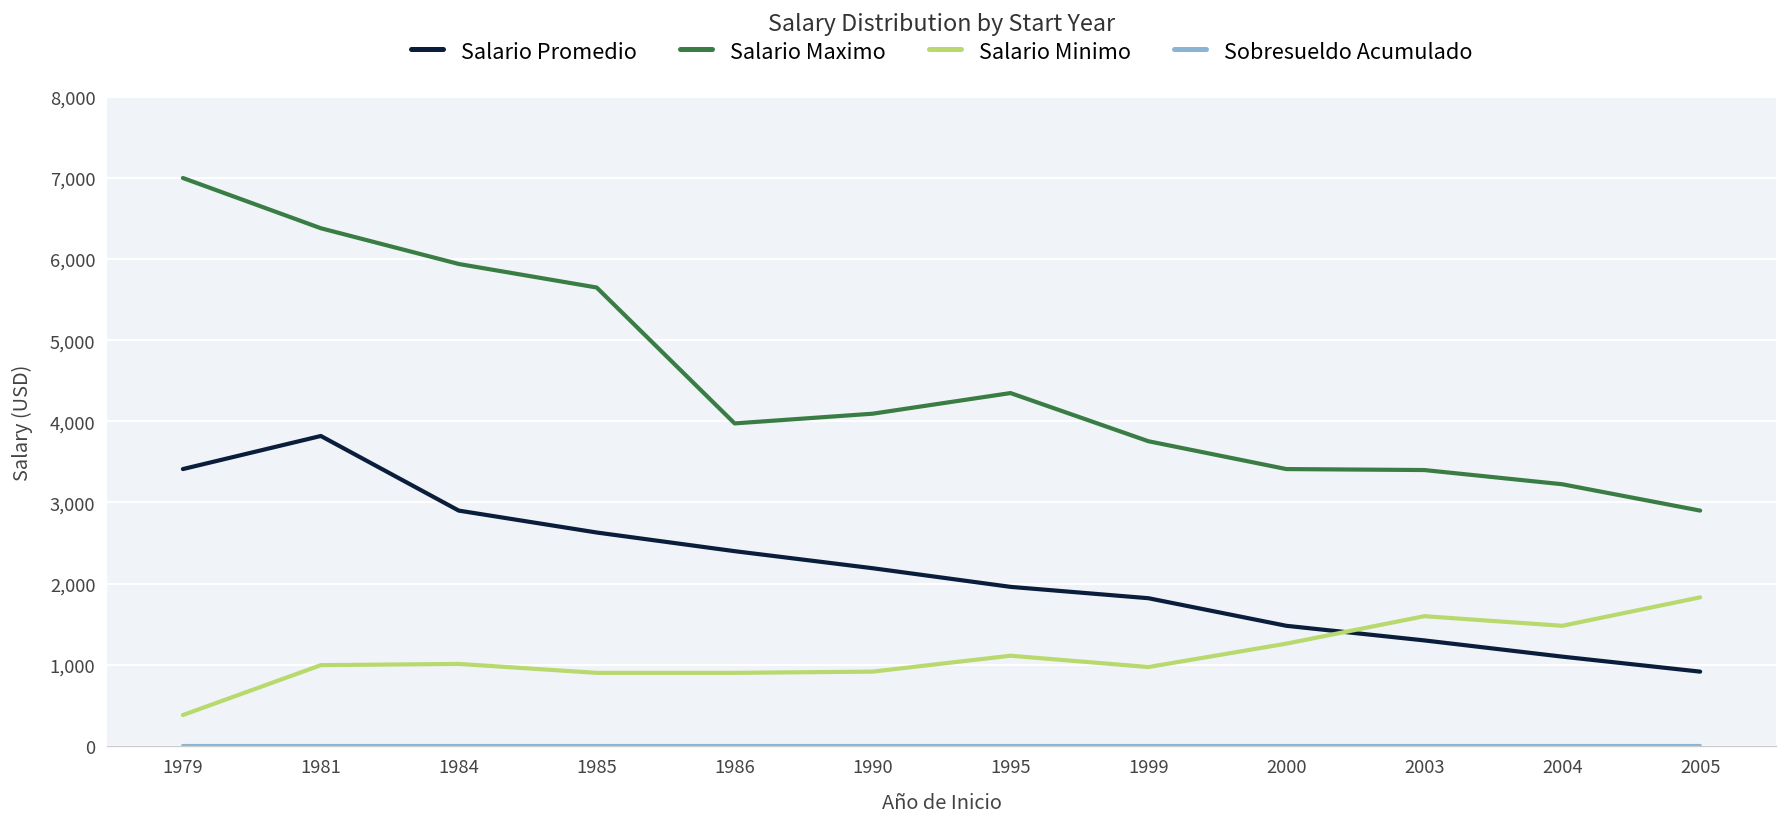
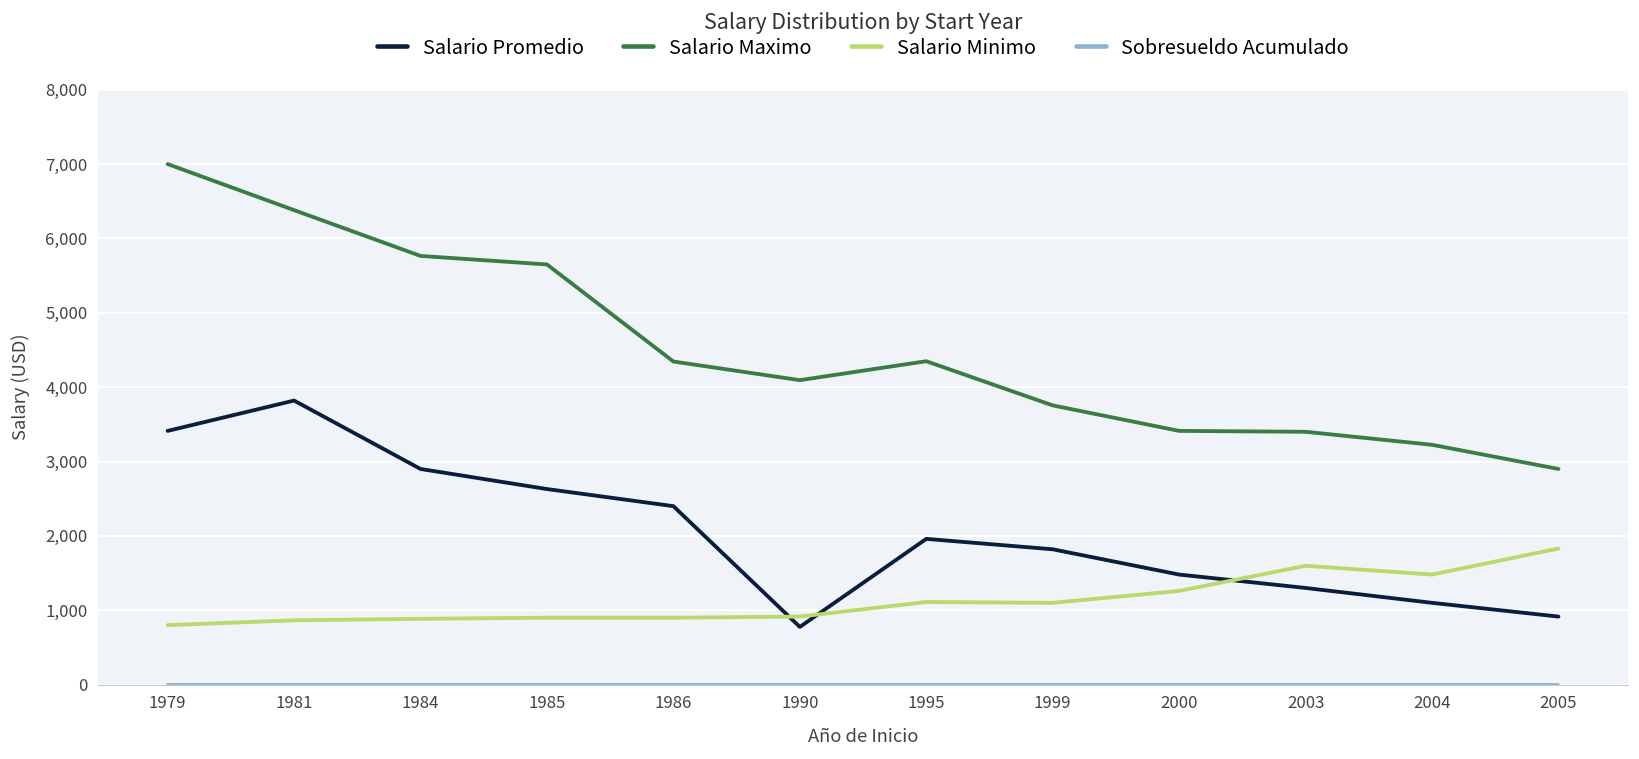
Salario Minimo, 1979: 400 -> 800
Salario Minimo, 1981: 1,000 -> 900
Salario Maximo, 1984: 5,900 -> 5,800
Salario Minimo, 1984: 1,000 -> 900
Salario Maximo, 1986: 4,000 -> 4,300
Salario Promedio, 1990: 2,200 -> 800
Salario Minimo, 1999: 1,000 -> 1,100
